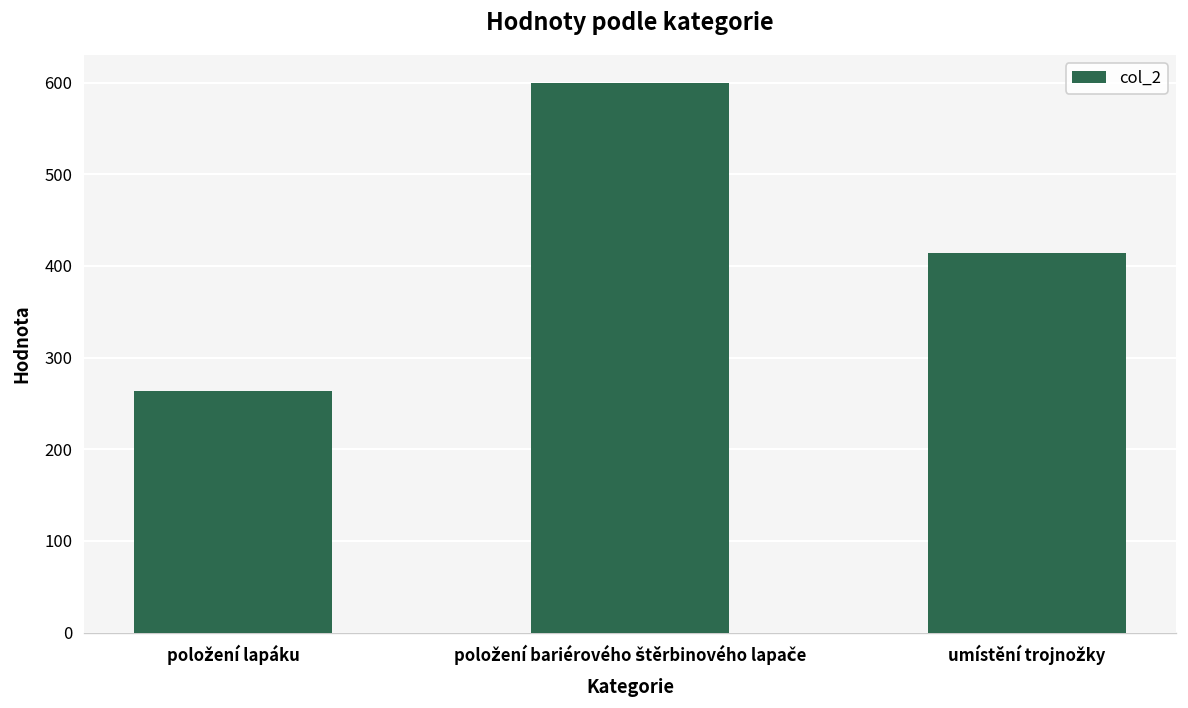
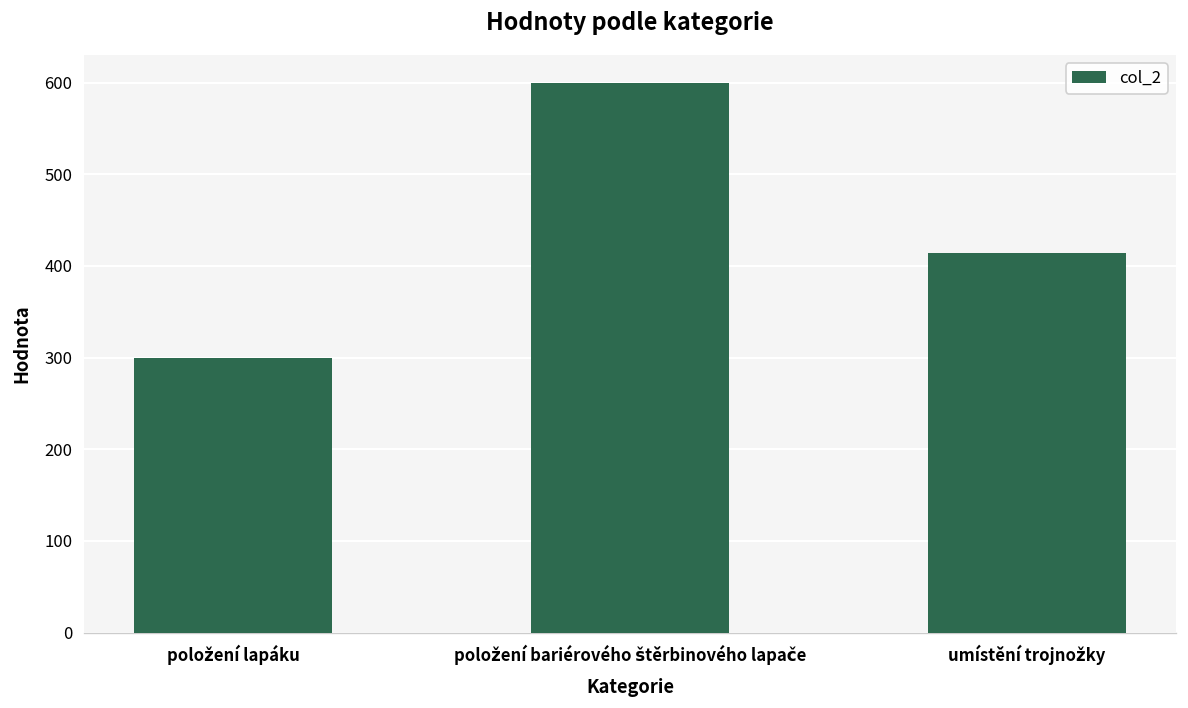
položení lapáku: 260 -> 300
